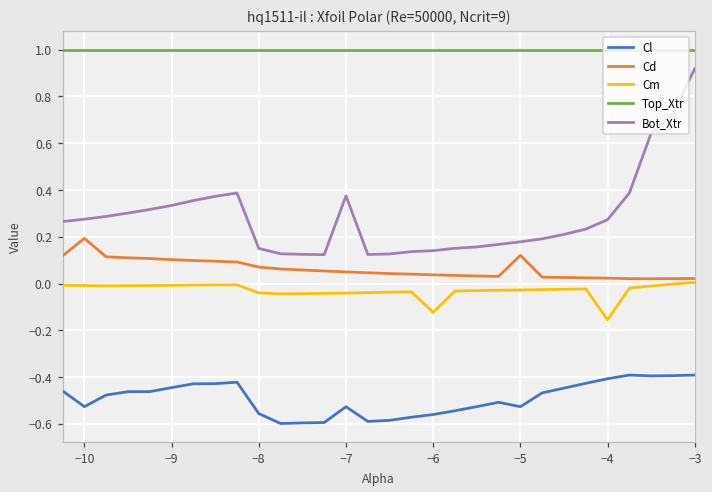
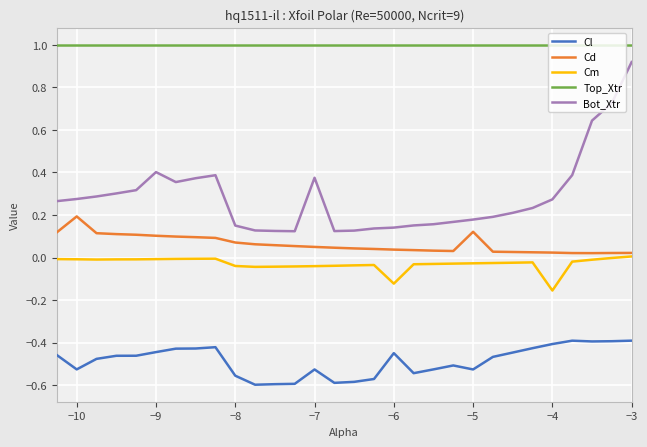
Bot_Xtr, −9: 0.33 -> 0.40
Cl, −6: -0.56 -> -0.45
